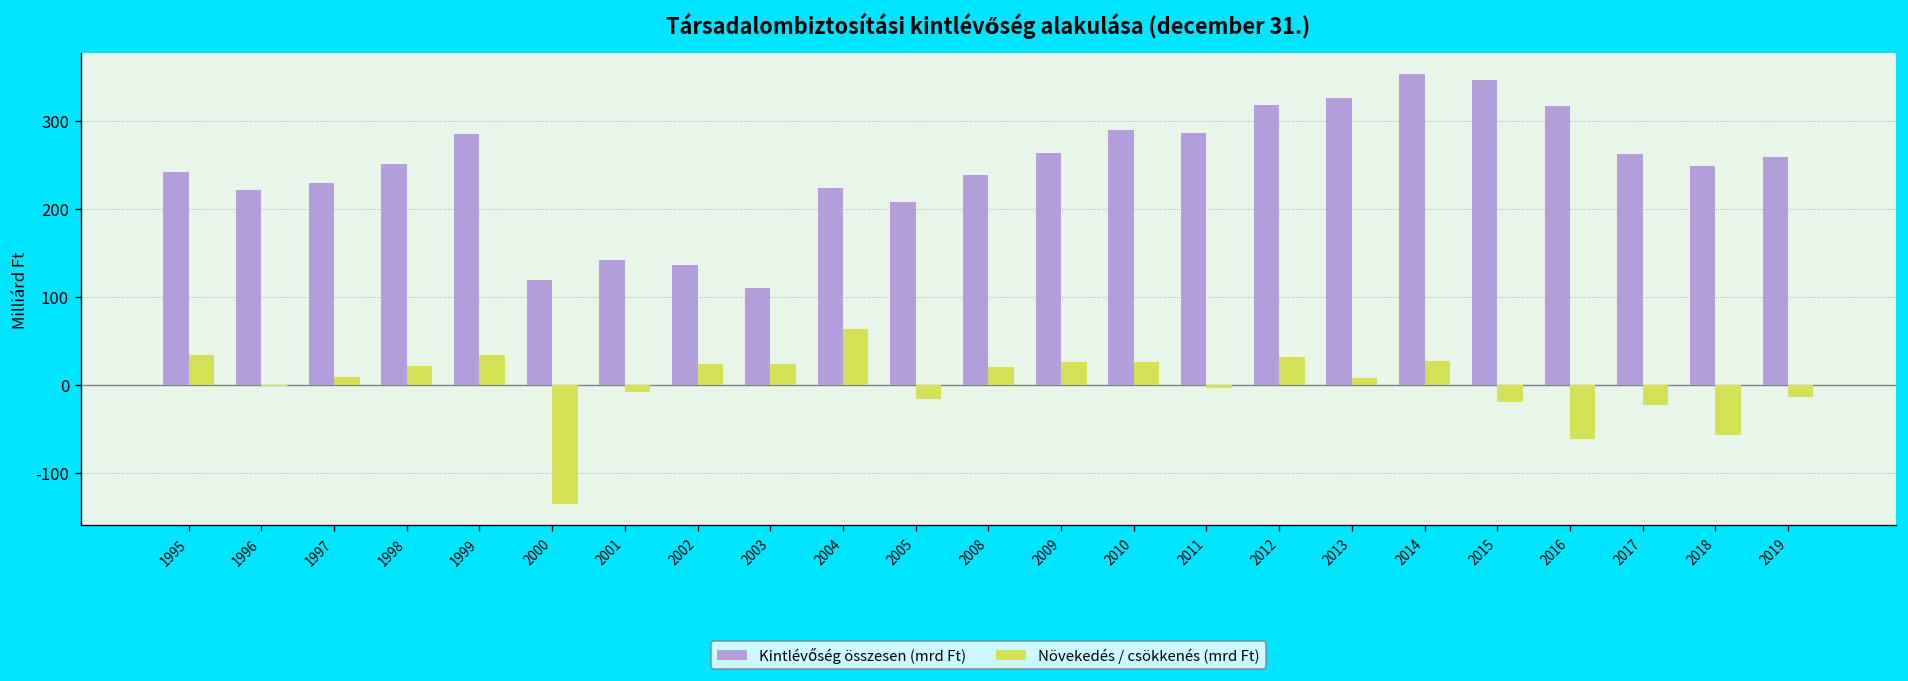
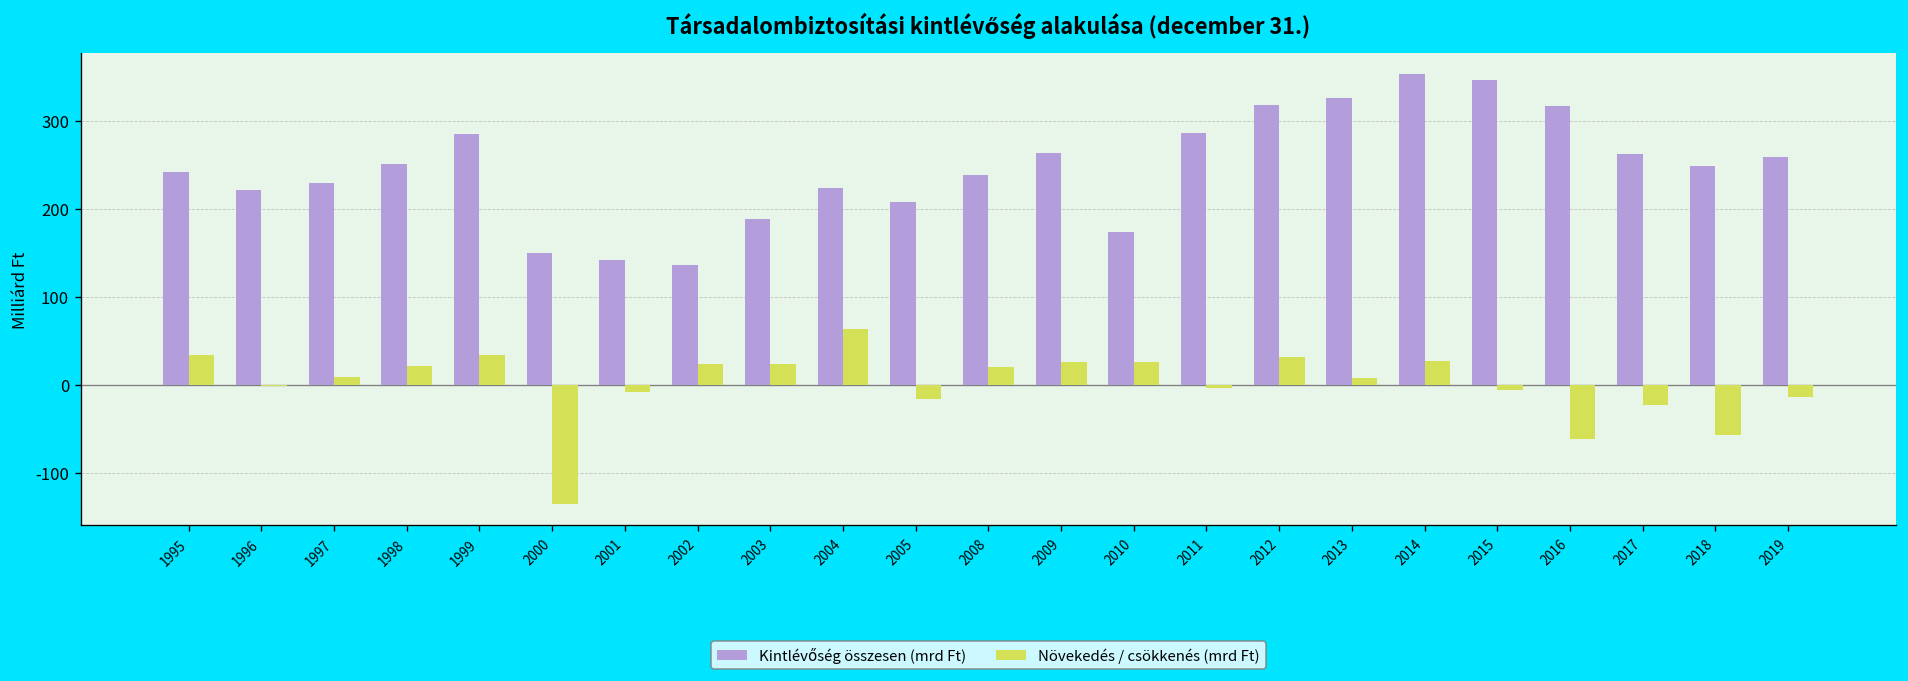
Kintlévőség összesen (mrd Ft), 2000: 120 -> 150
Kintlévőség összesen (mrd Ft), 2003: 110 -> 190
Kintlévőség összesen (mrd Ft), 2010: 290 -> 170
Növekedés / csökkenés (mrd Ft), 2015: -20 -> -10
